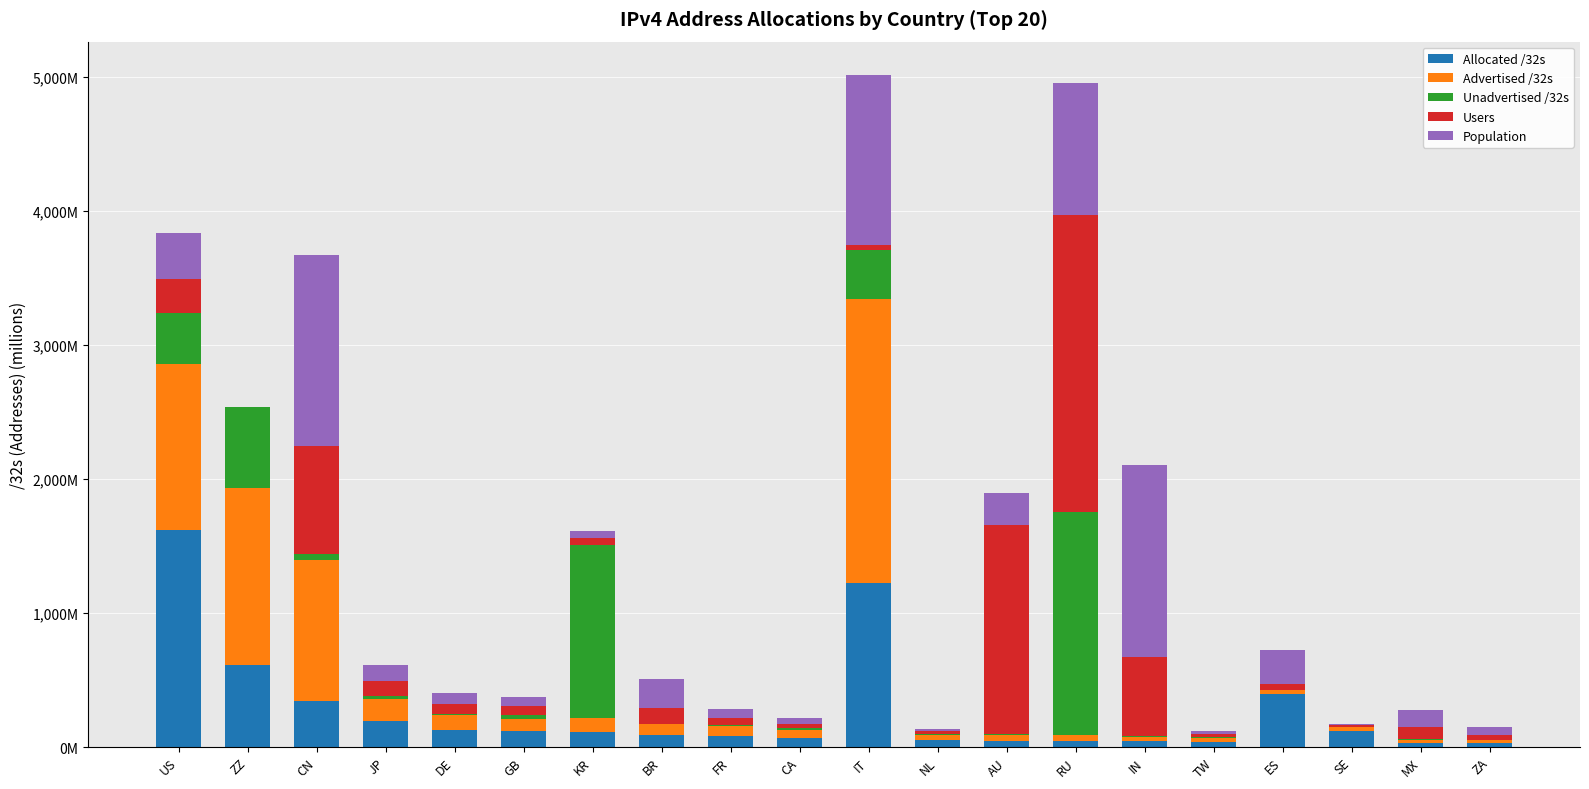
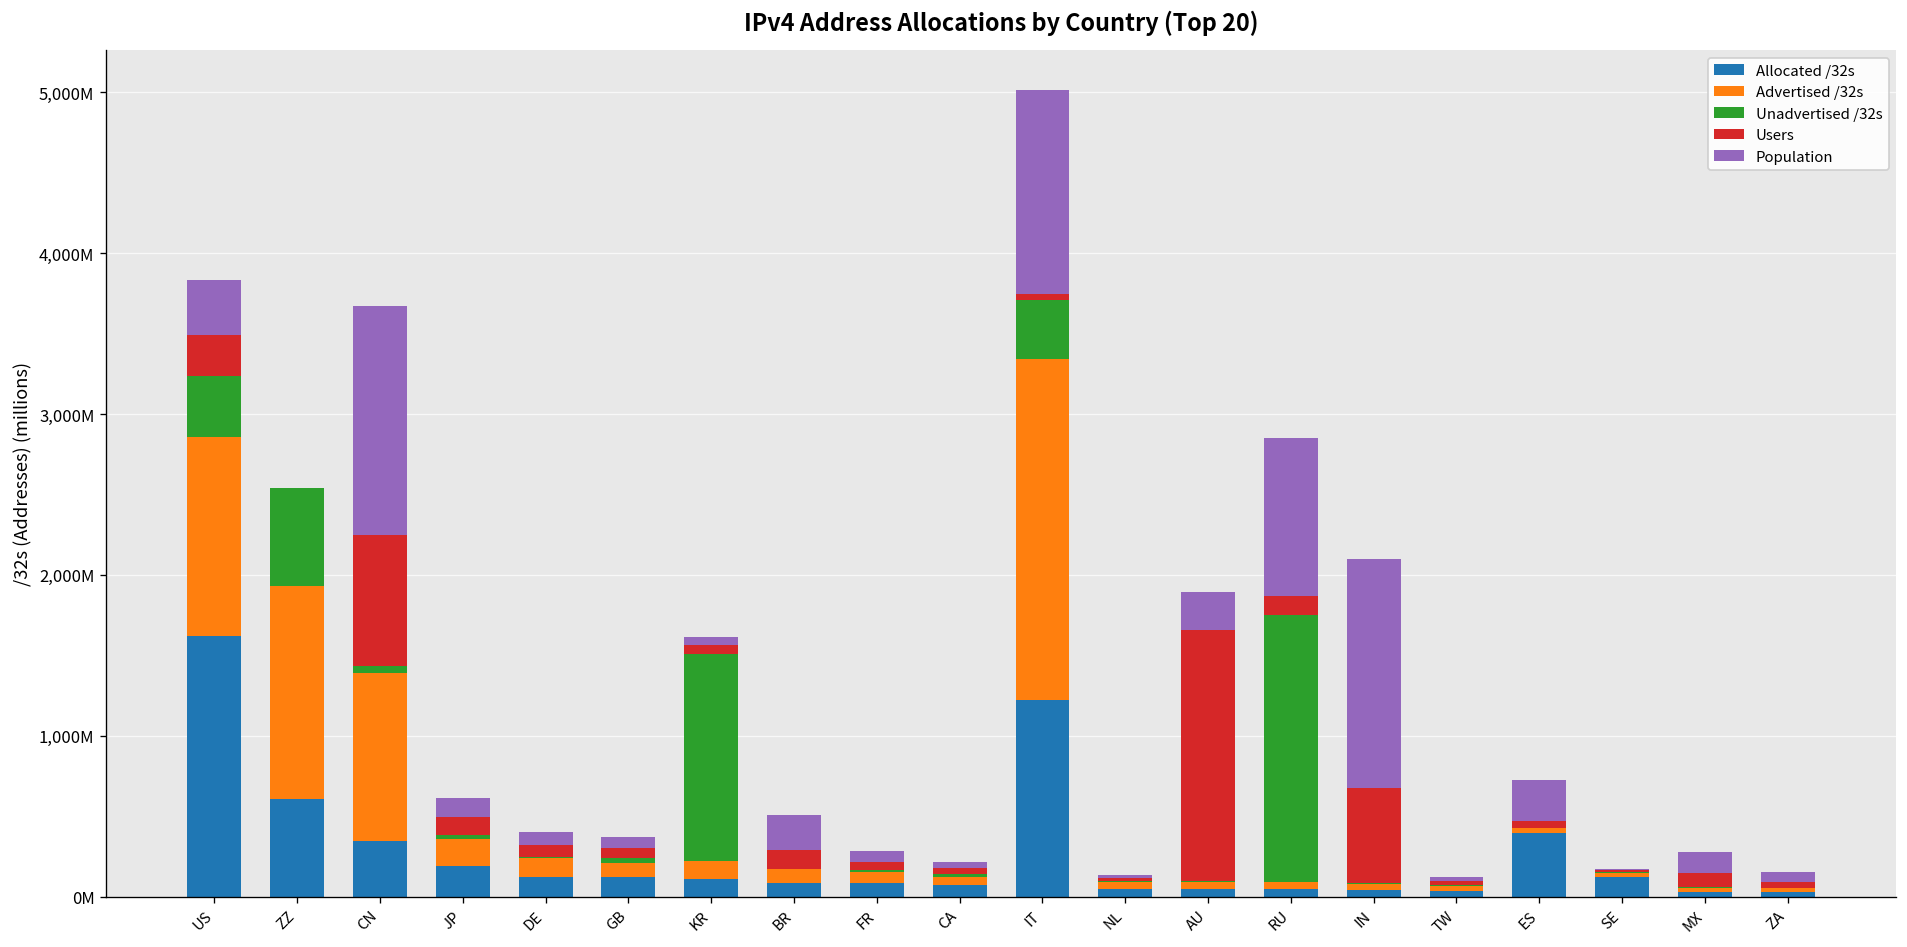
Users, RU: 2,210,000,000 -> 120,000,000
